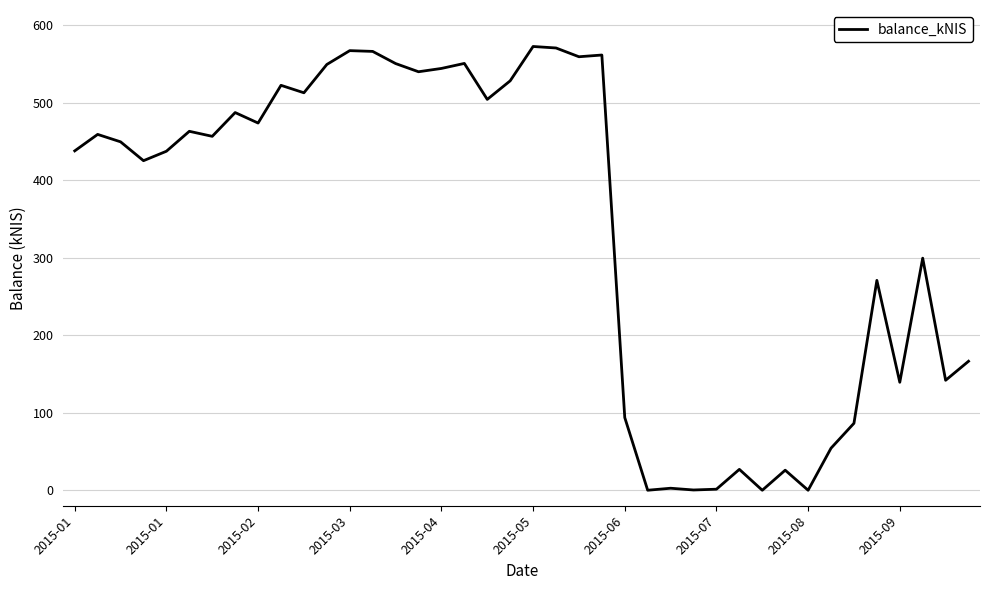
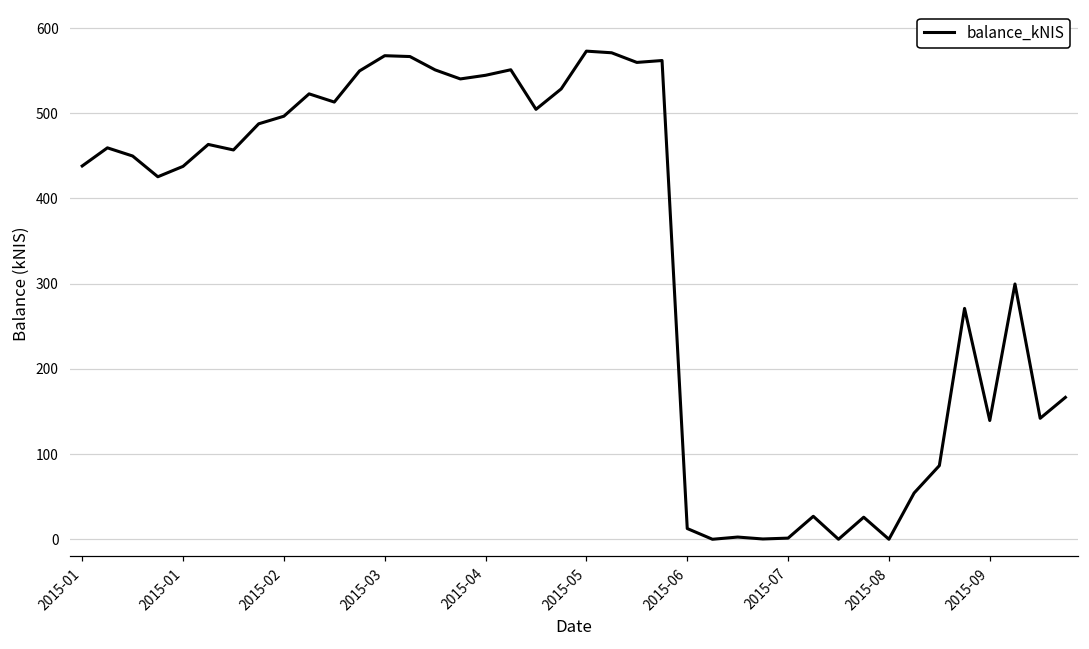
2015-02: 470 -> 500
2015-06: 90 -> 10
